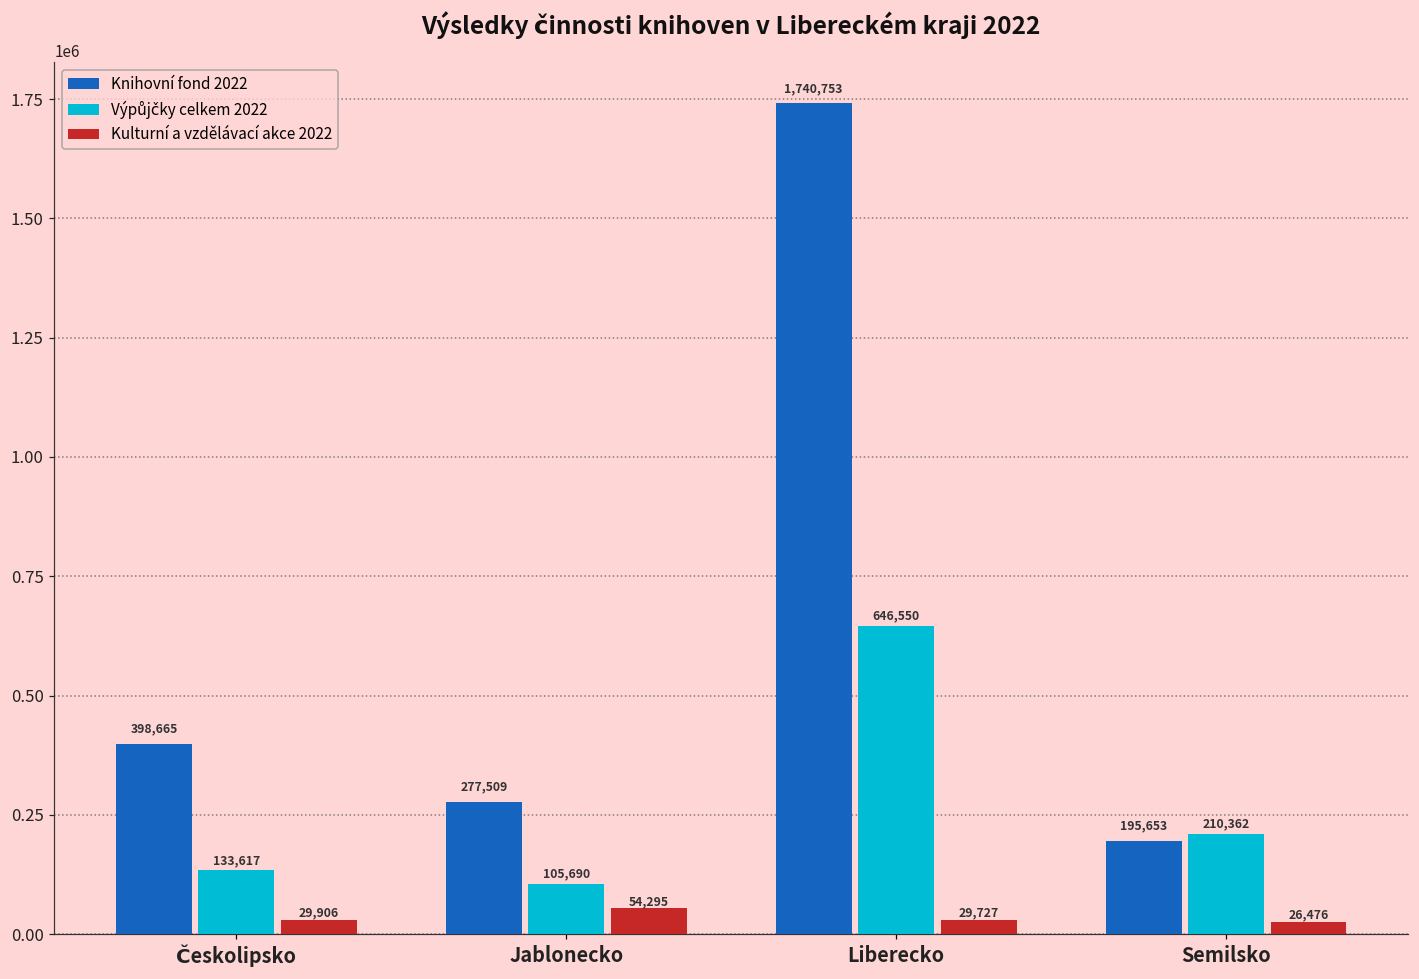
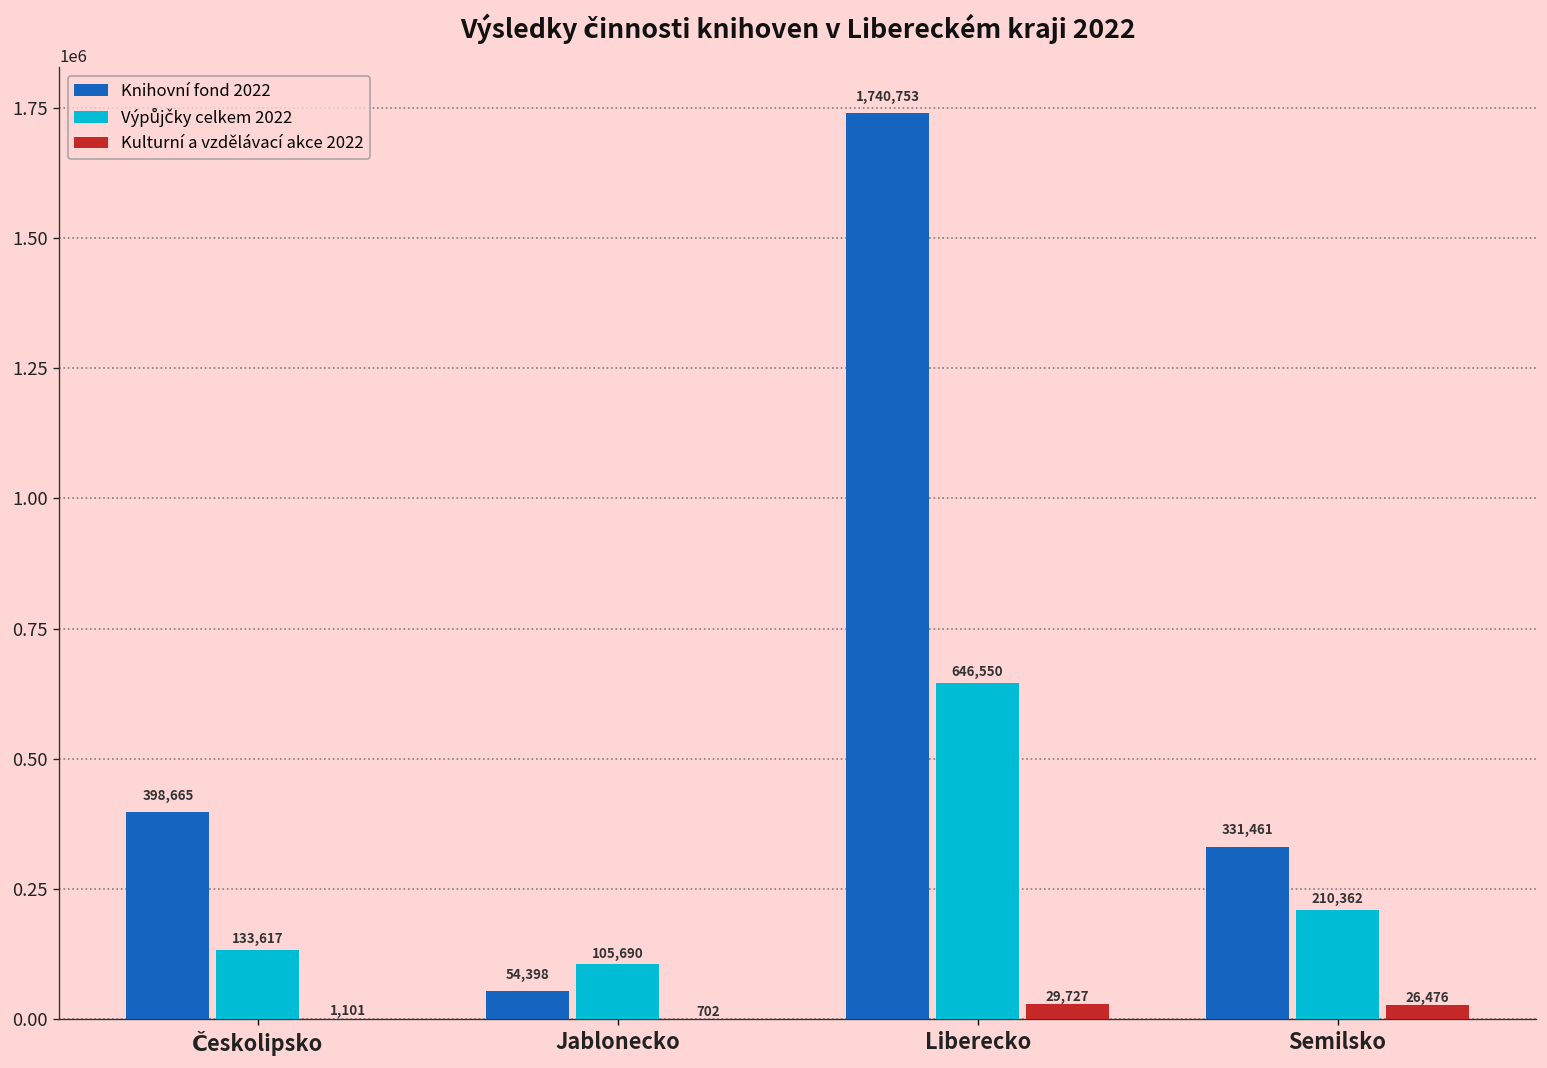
Kulturní a vzdělávací akce 2022, Českolipsko: 29,906 -> 1,101
Knihovní fond 2022, Jablonecko: 277,509 -> 54,398
Kulturní a vzdělávací akce 2022, Jablonecko: 54,295 -> 702
Knihovní fond 2022, Semilsko: 195,653 -> 331,461
